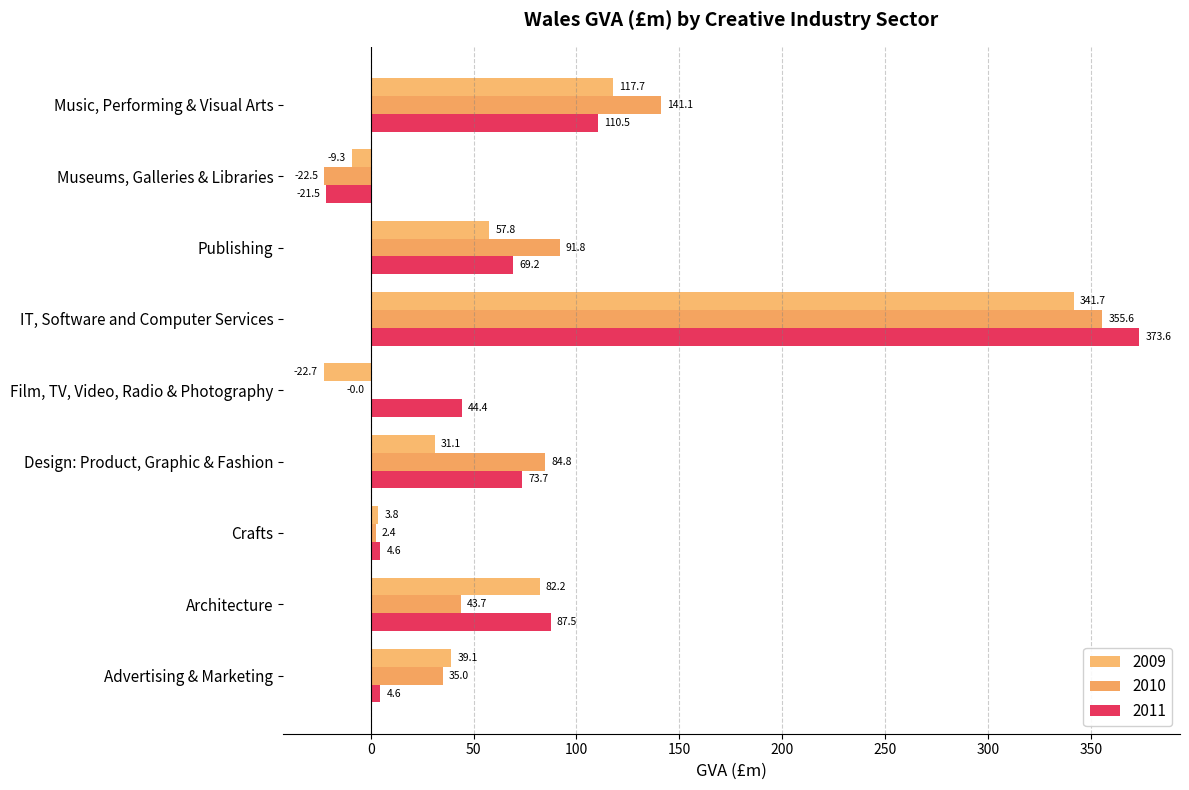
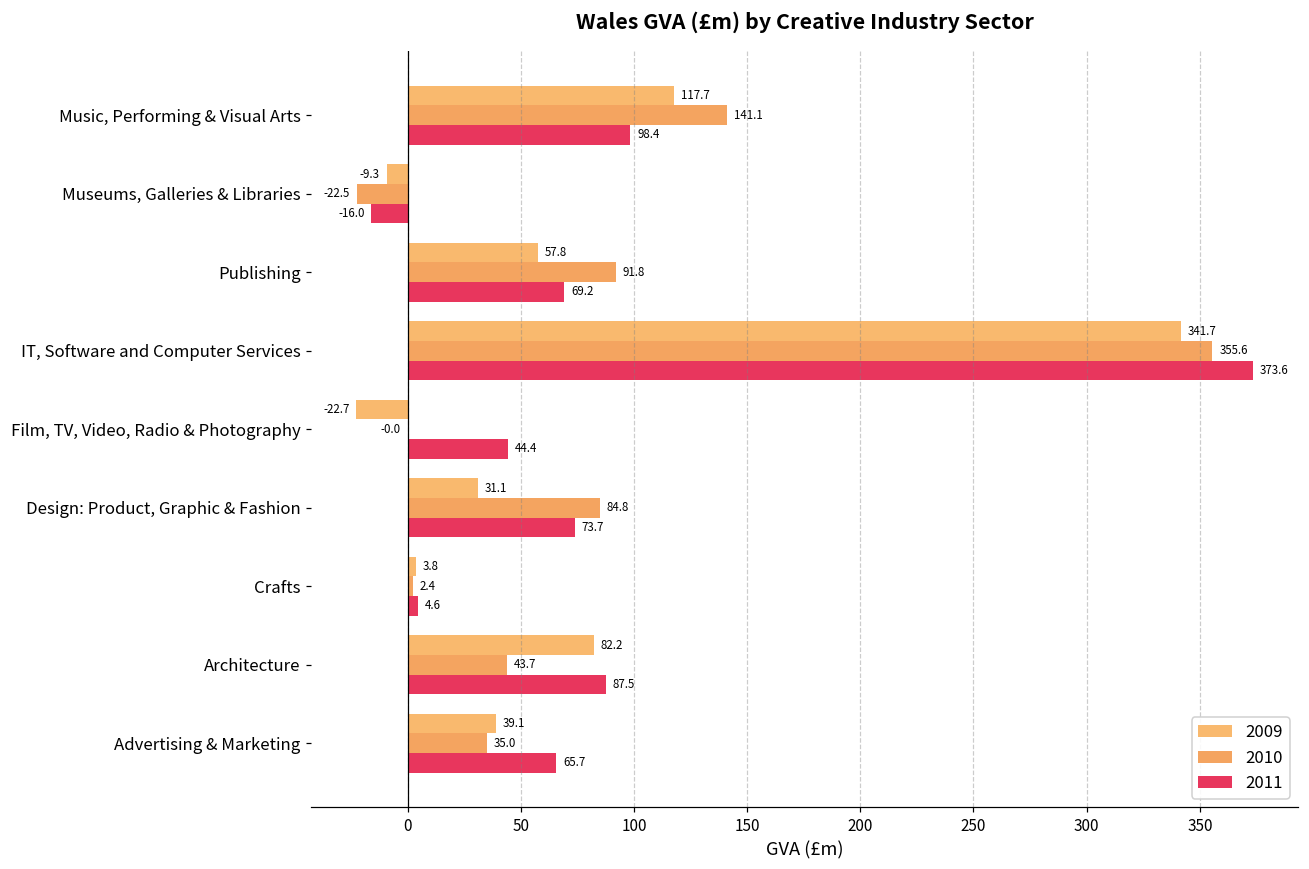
2011, Music, Performing & Visual Arts: 110.5 -> 98.4
2011, Museums, Galleries & Libraries: -21.5 -> -16.0
2011, Advertising & Marketing: 4.6 -> 65.7
